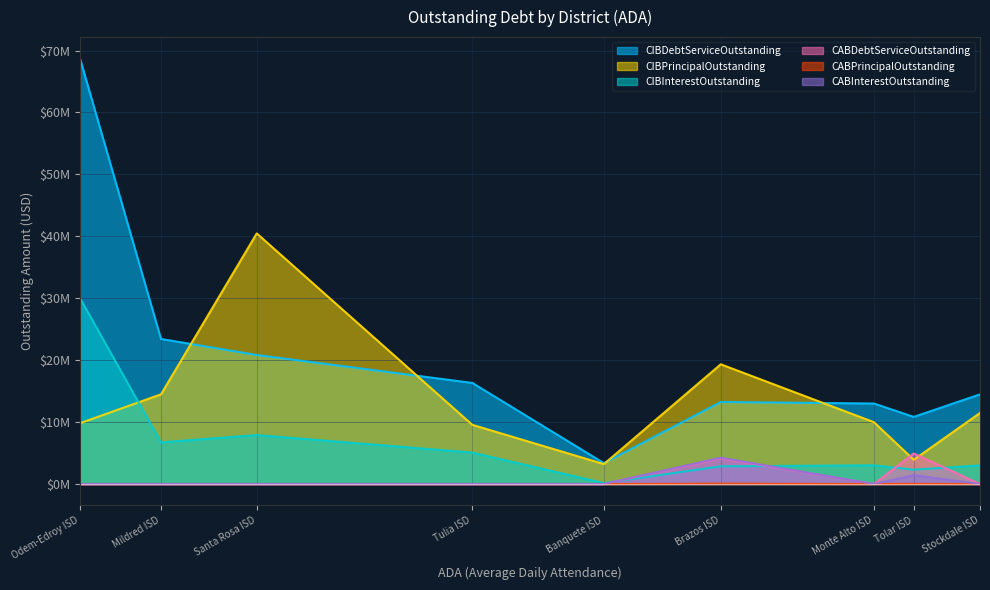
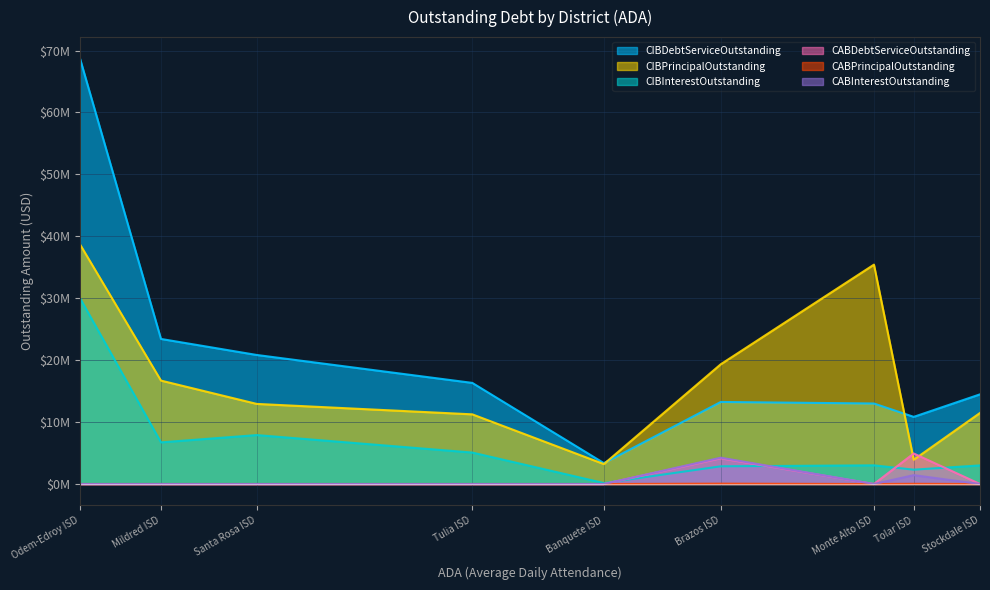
CIBPrincipalOutstanding, Odem-Edroy ISD: $10000000 -> $39000000
CIBPrincipalOutstanding, Mildred ISD: $14000000 -> $17000000
CIBPrincipalOutstanding, Santa Rosa ISD: $40000000 -> $13000000
CIBPrincipalOutstanding, Tulia ISD: $10000000 -> $11000000
CIBPrincipalOutstanding, Monte Alto ISD: $10000000 -> $35000000
